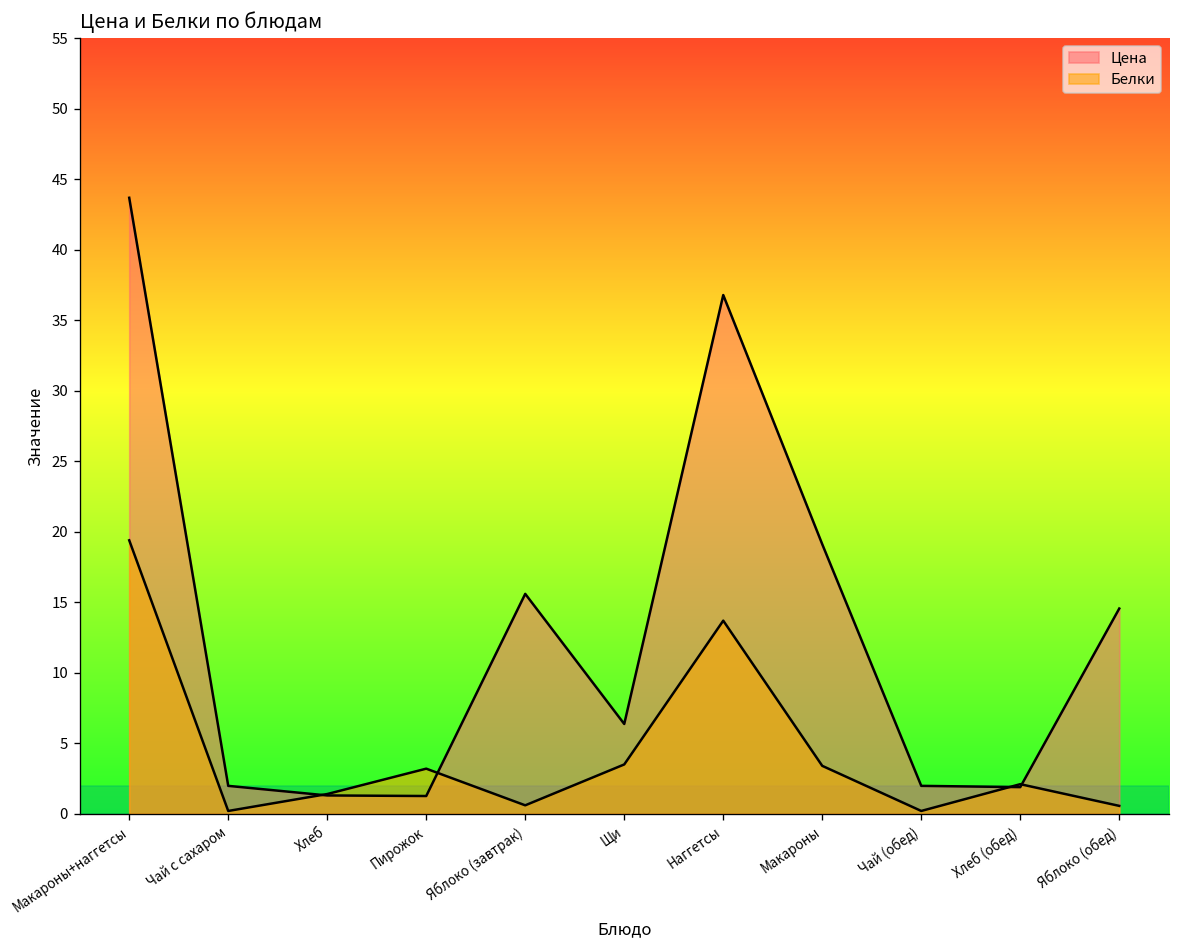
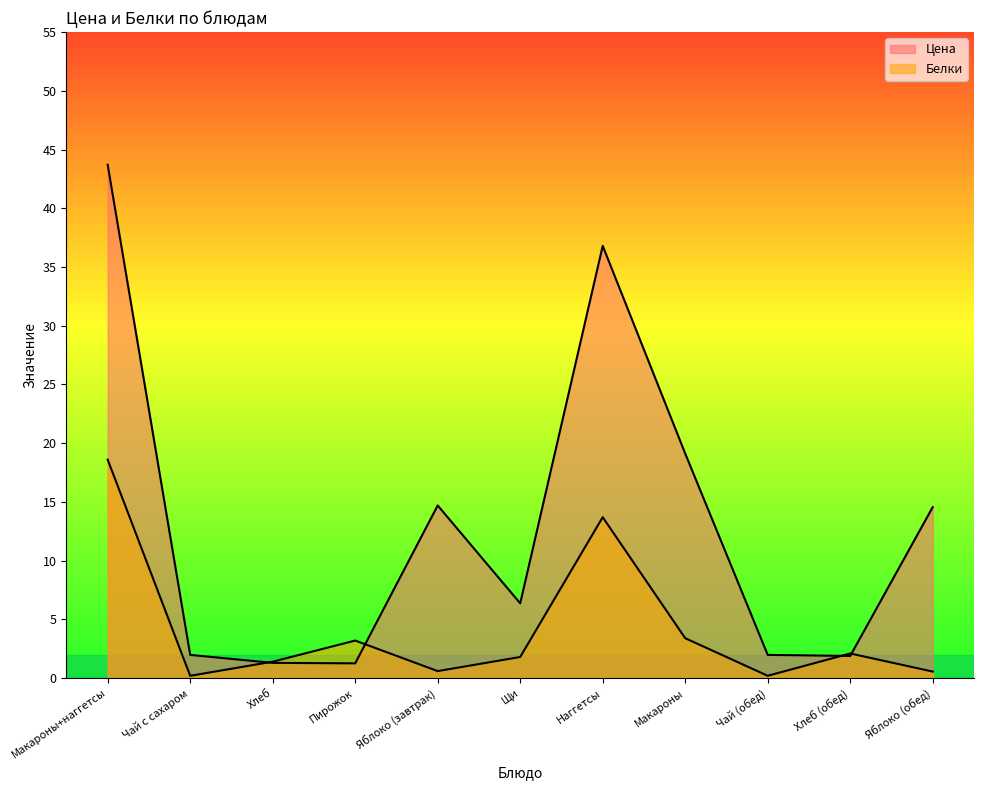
Белки, Макароны+наггетсы: 19.4 -> 18.6
Цена, Яблоко (завтрак): 15.6 -> 14.7
Белки, Щи: 3.5 -> 1.8
